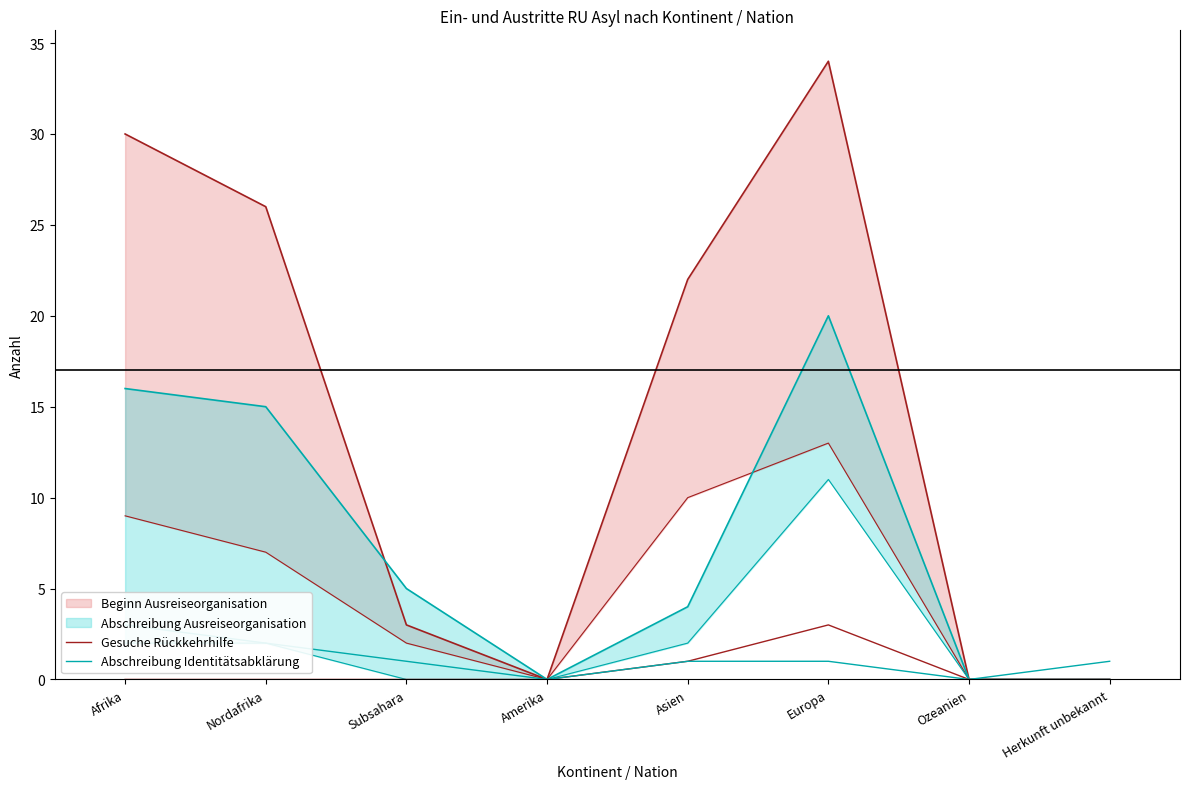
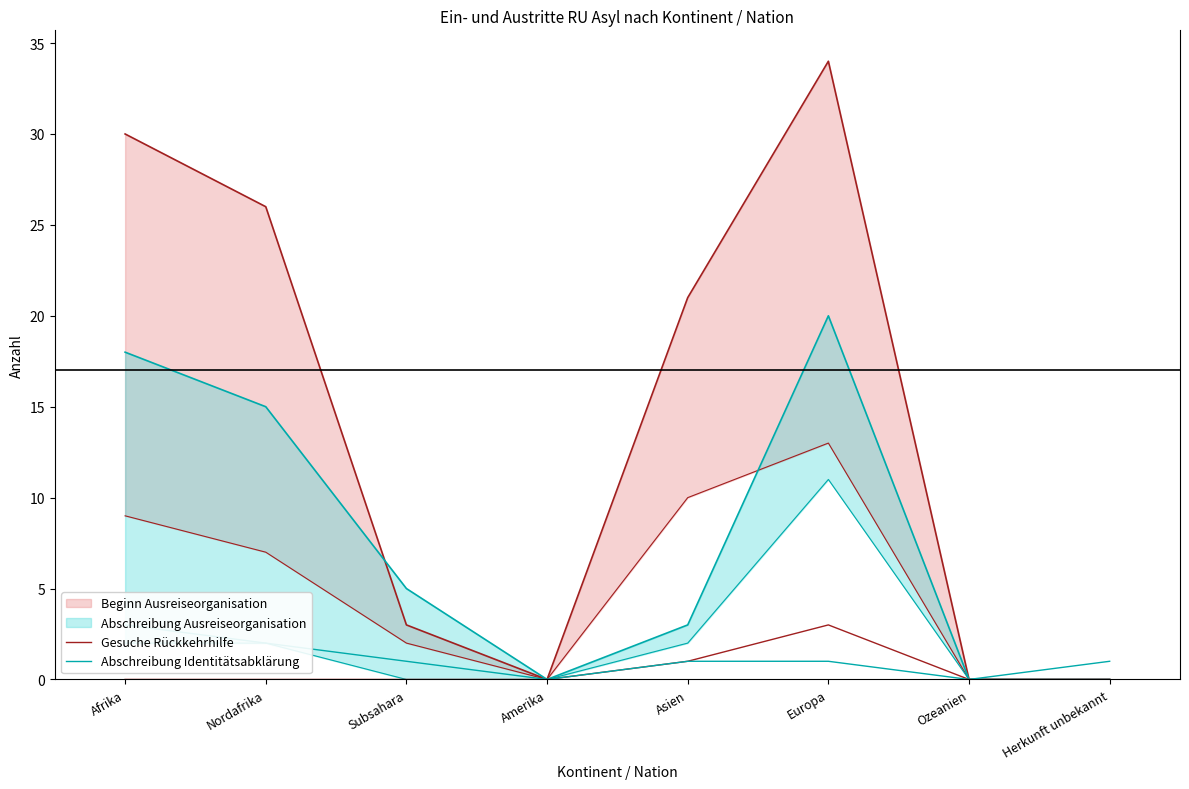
Abschreibung Ausreiseorganisation, Afrika: 16 -> 18
Beginn Ausreiseorganisation, Asien: 22 -> 21
Abschreibung Ausreiseorganisation, Asien: 4 -> 3
